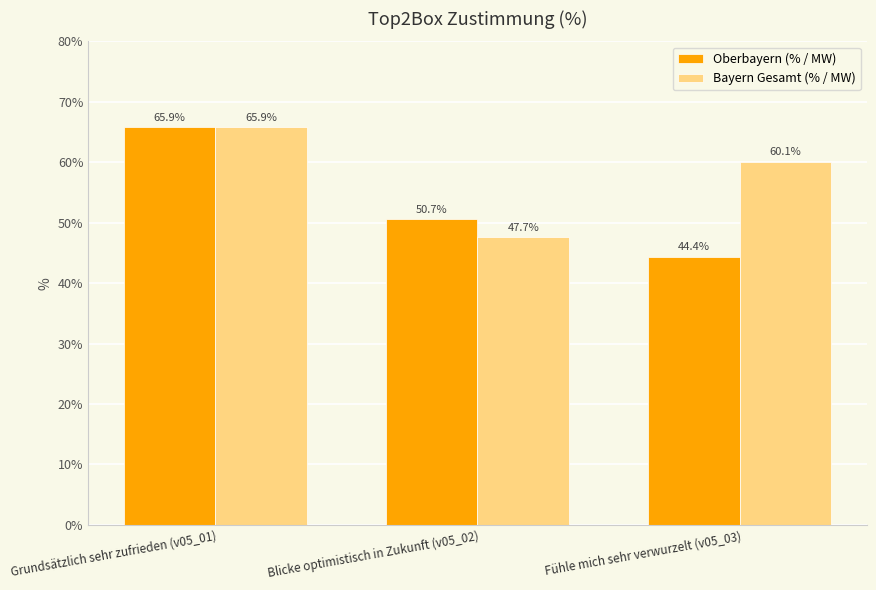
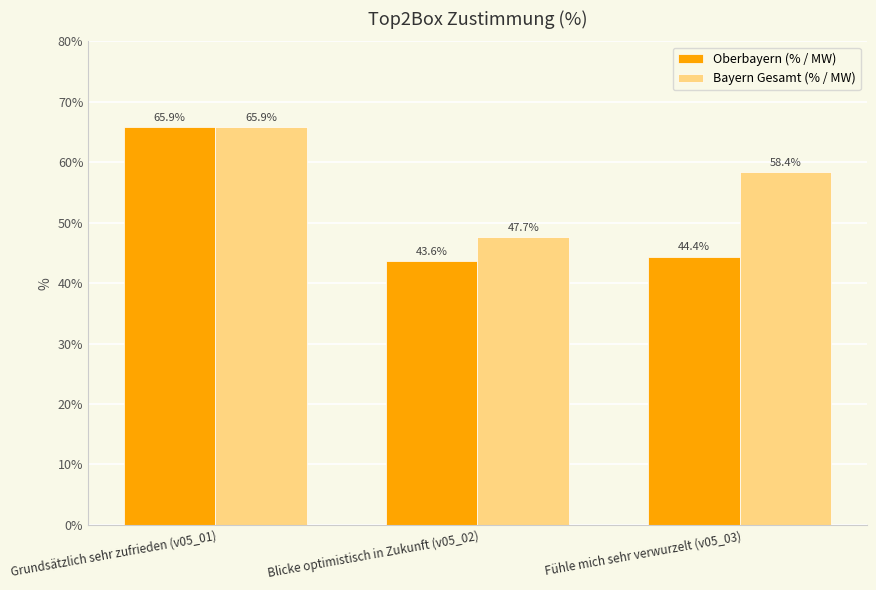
Oberbayern (% / MW), Blicke optimistisch in Zukunft (v05_02): 50.7% -> 43.6%
Bayern Gesamt (% / MW), Fühle mich sehr verwurzelt (v05_03): 60.1% -> 58.4%
